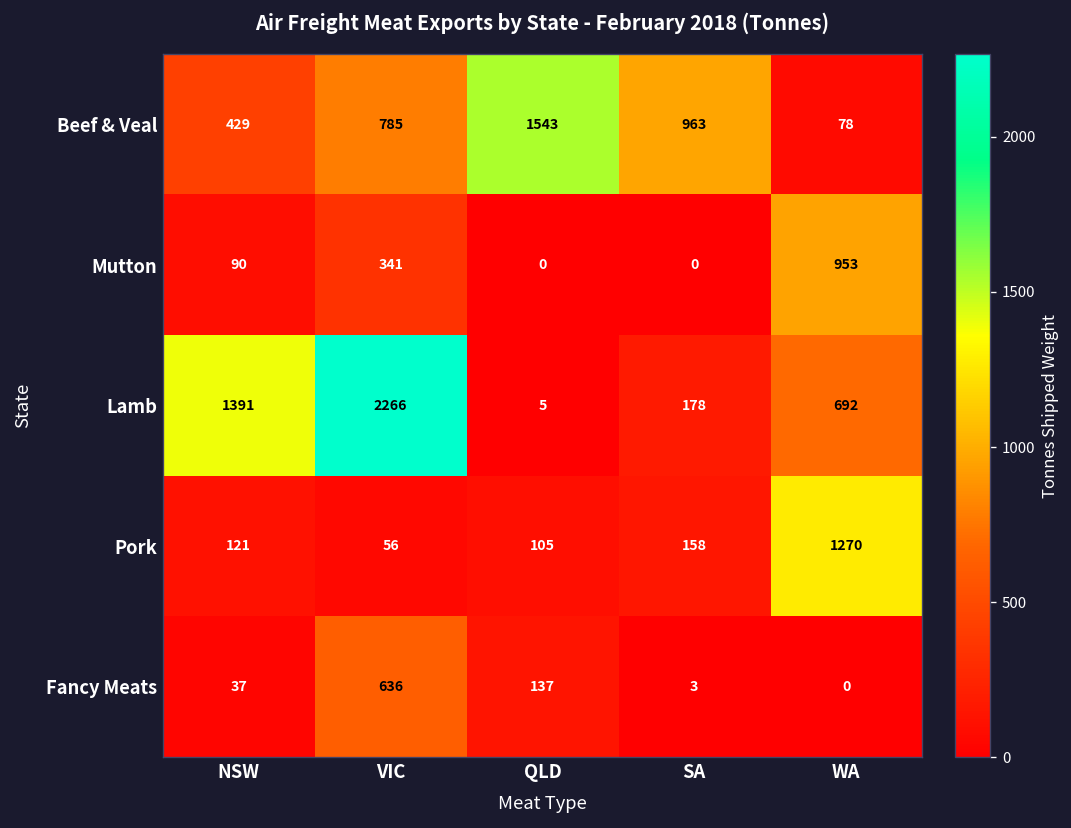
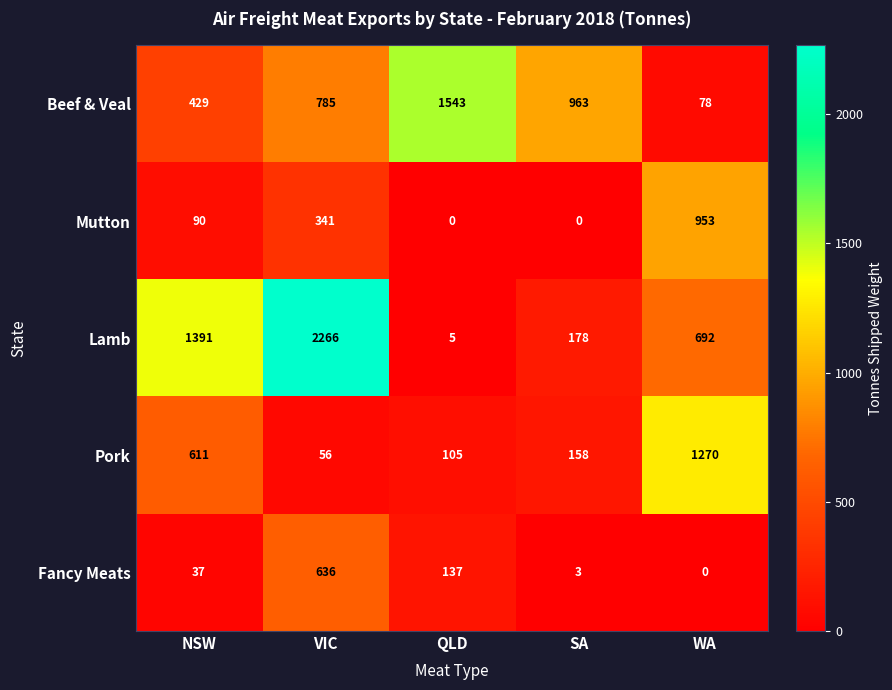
Pork, NSW: 121 -> 611
